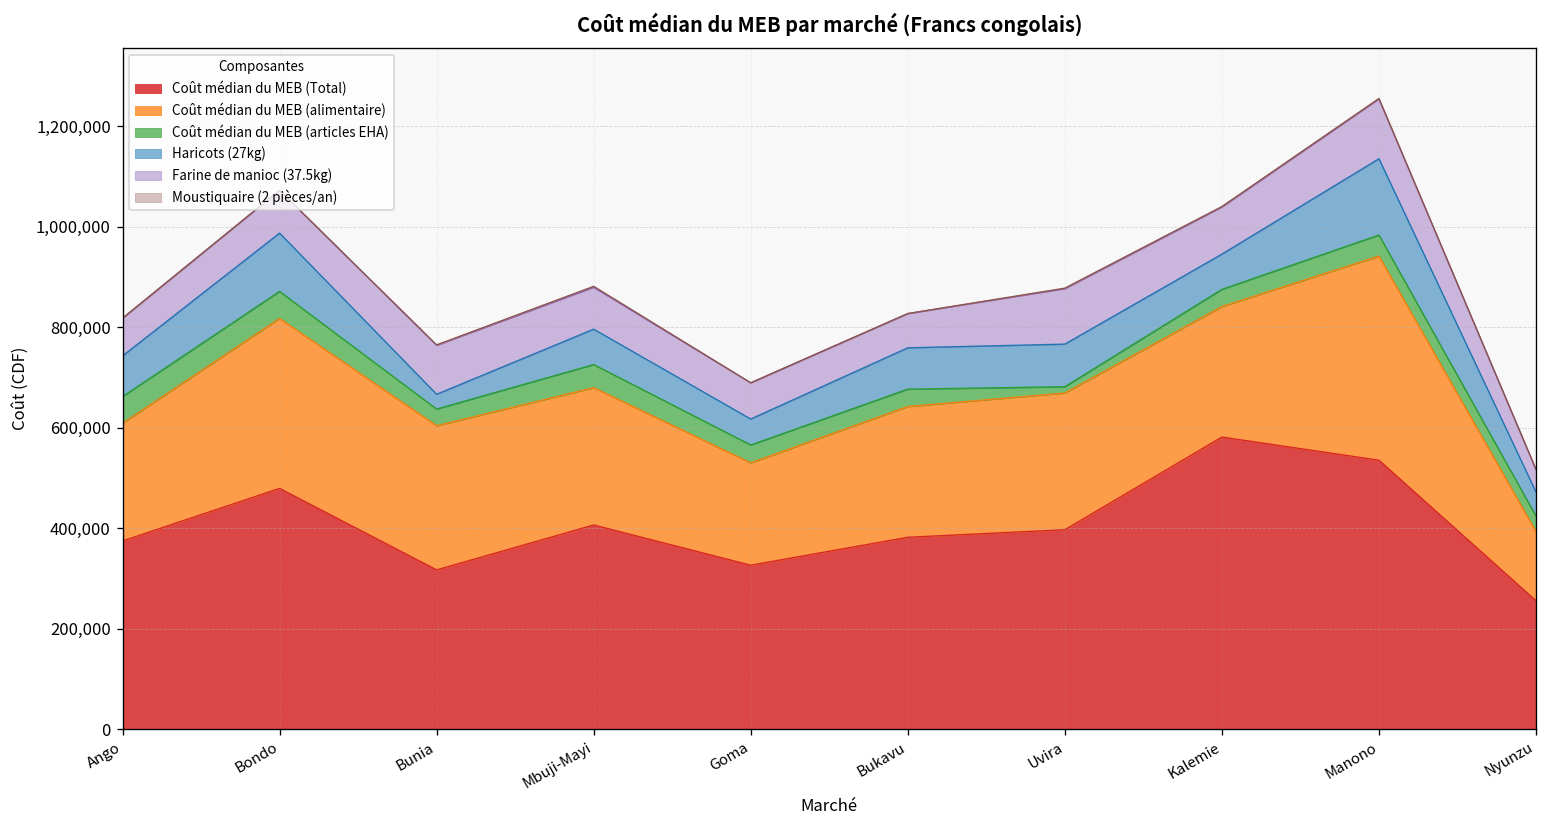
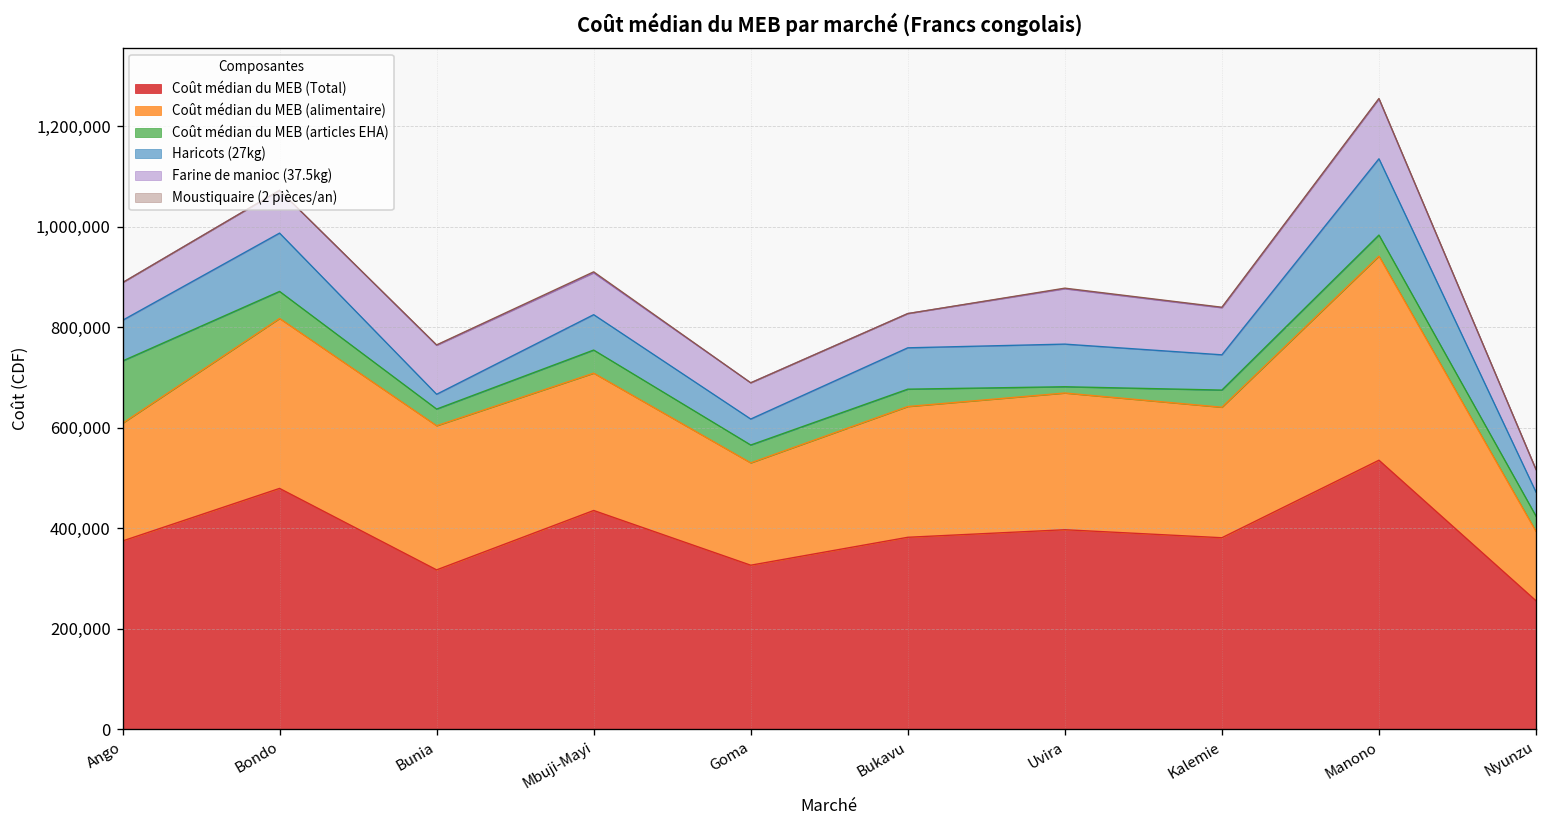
Coût médian du MEB (articles EHA), Ango: 50,000 -> 120,000
Coût médian du MEB (Total), Mbuji-Mayi: 410,000 -> 440,000
Coût médian du MEB (Total), Kalemie: 580,000 -> 380,000
